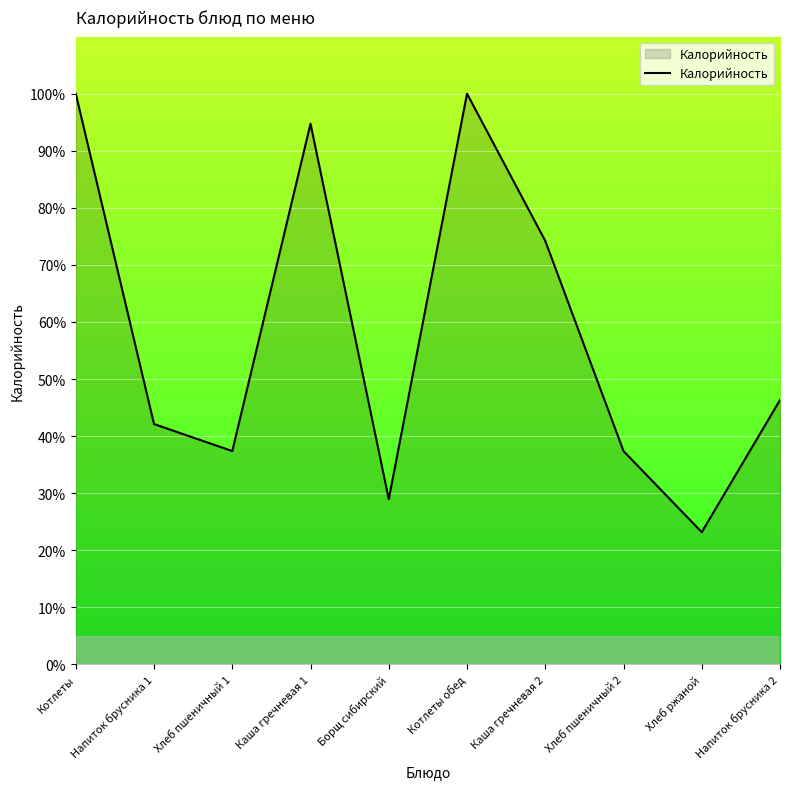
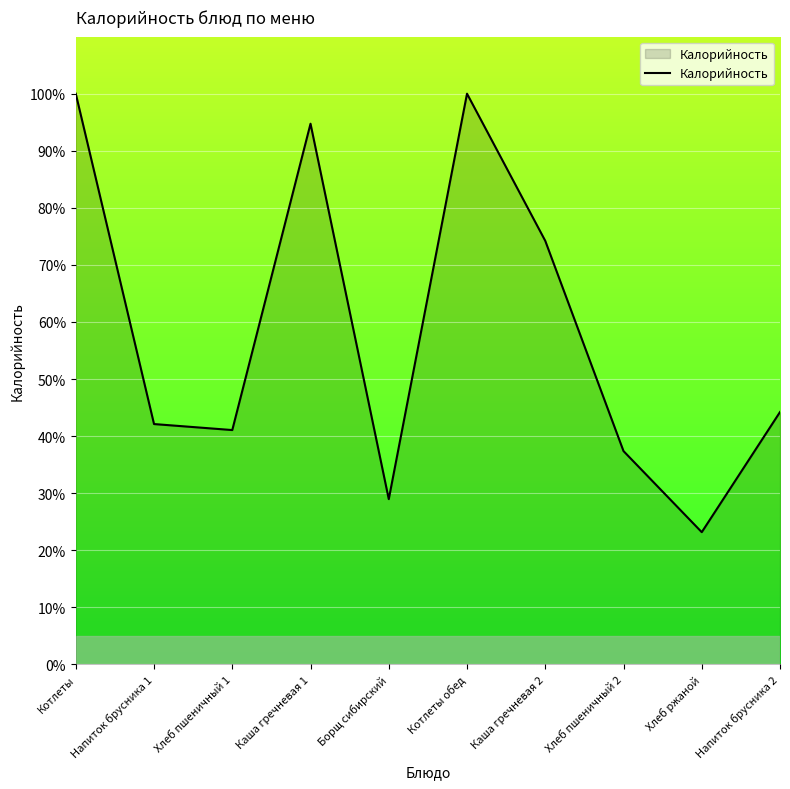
Хлеб пшеничный 1: 37% -> 41%
Напиток брусника 2: 46% -> 44%
